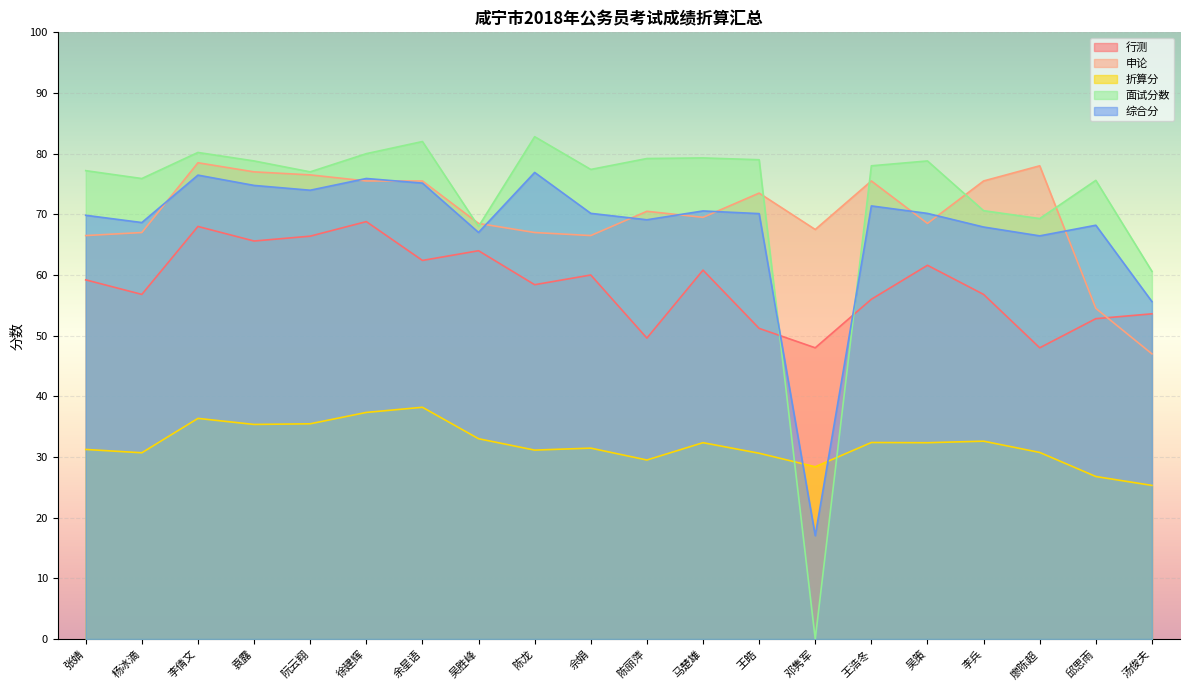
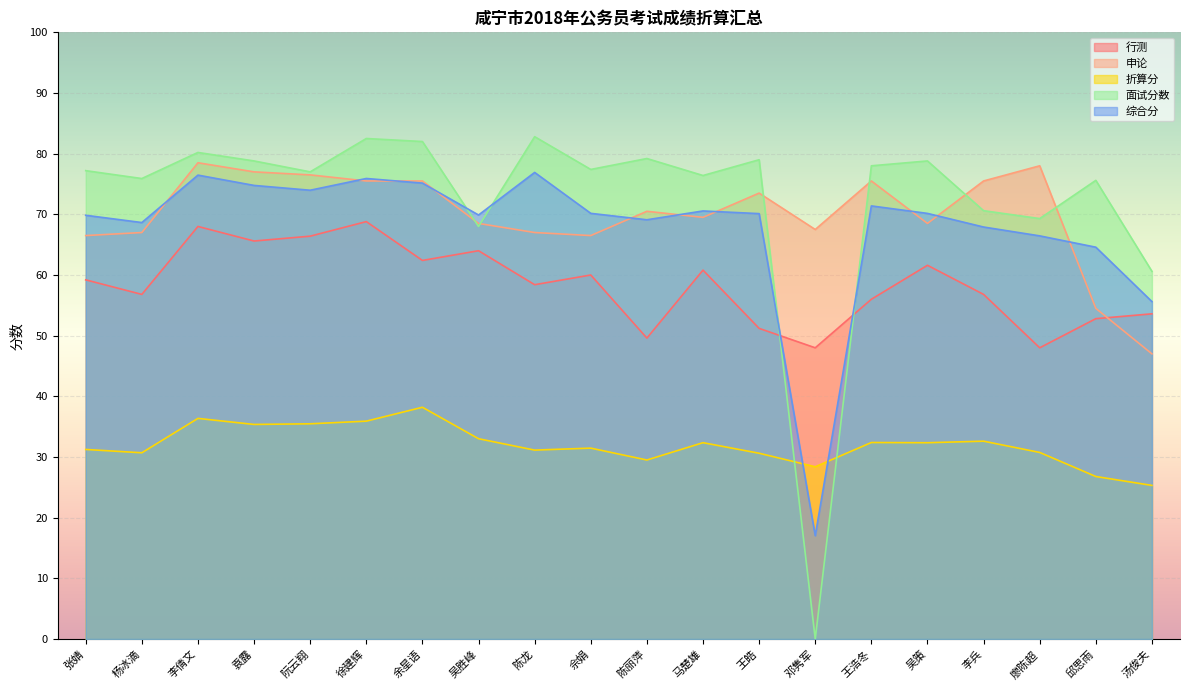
折算分, 徐建辉: 37 -> 36
面试分数, 徐建辉: 80 -> 83
综合分, 吴胜峰: 67 -> 70
面试分数, 马楚雄: 79 -> 76
综合分, 邱思雨: 68 -> 65
